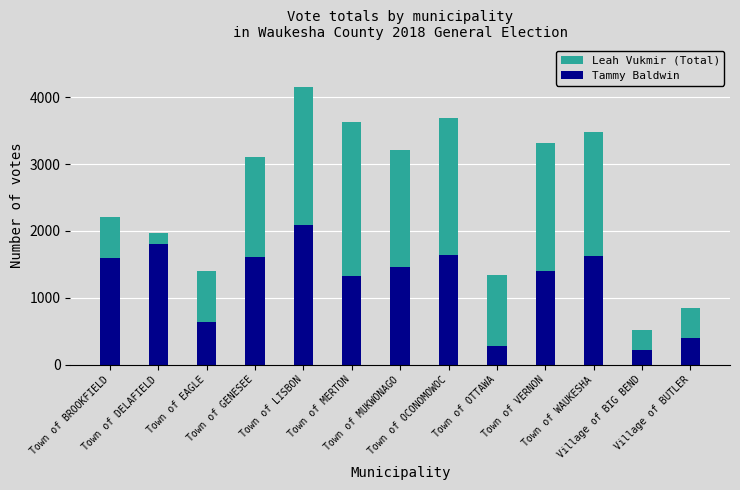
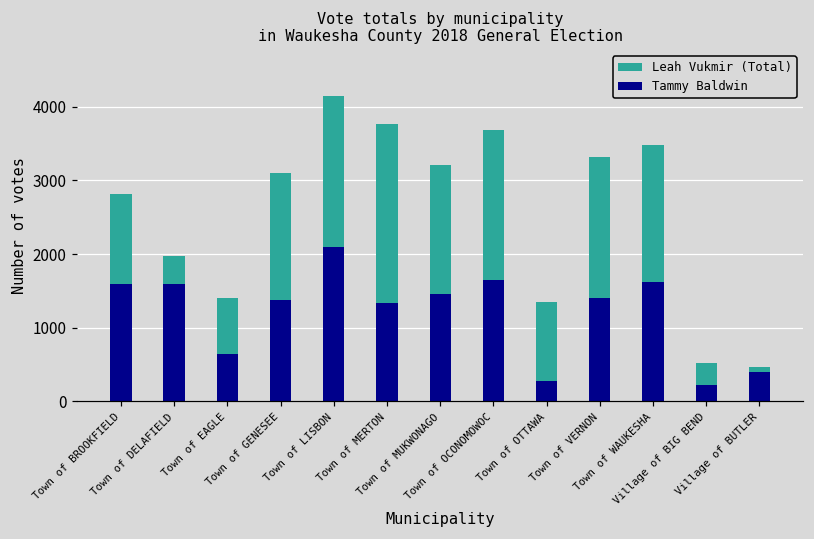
Leah Vukmir (Total), Town of BROOKFIELD: 2200 -> 2800
Tammy Baldwin, Town of DELAFIELD: 1800 -> 1600
Tammy Baldwin, Town of GENESEE: 1600 -> 1400
Leah Vukmir (Total), Town of MERTON: 3600 -> 3800
Leah Vukmir (Total), Village of BUTLER: 800 -> 500
